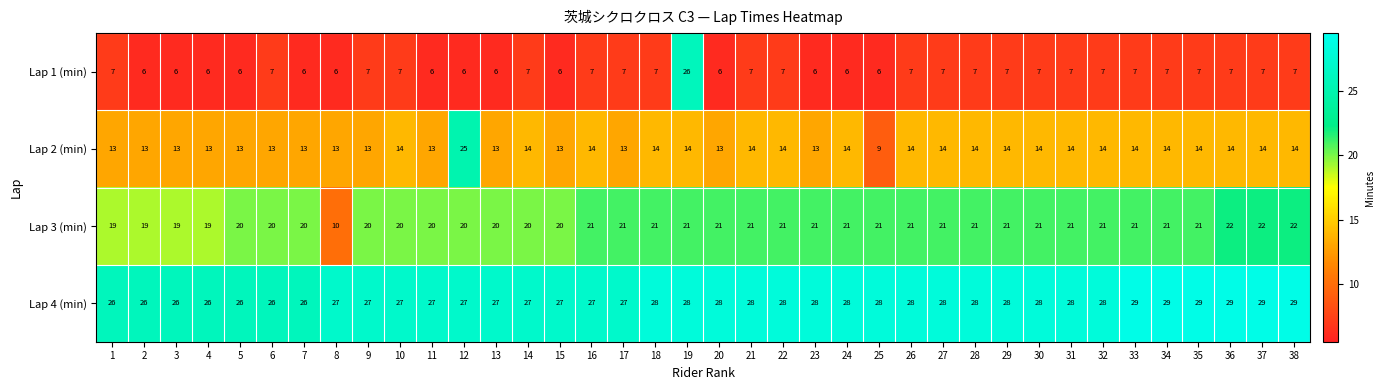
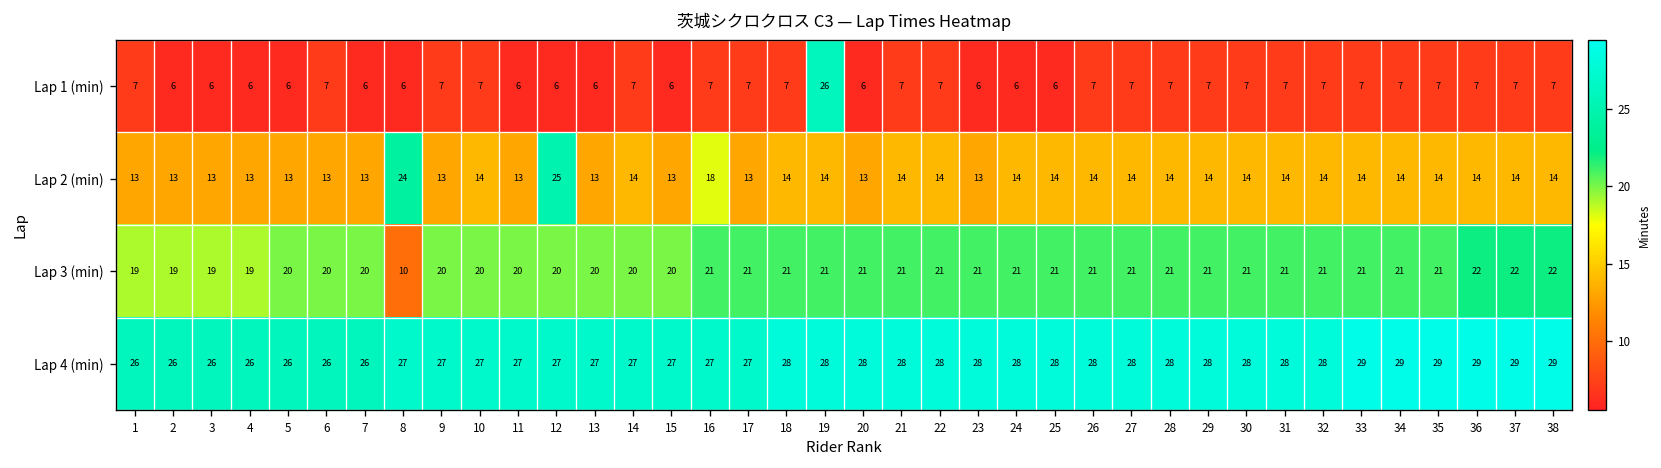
Lap 2 (min), 8: 13 -> 24
Lap 2 (min), 16: 14 -> 18
Lap 2 (min), 25: 9 -> 14
